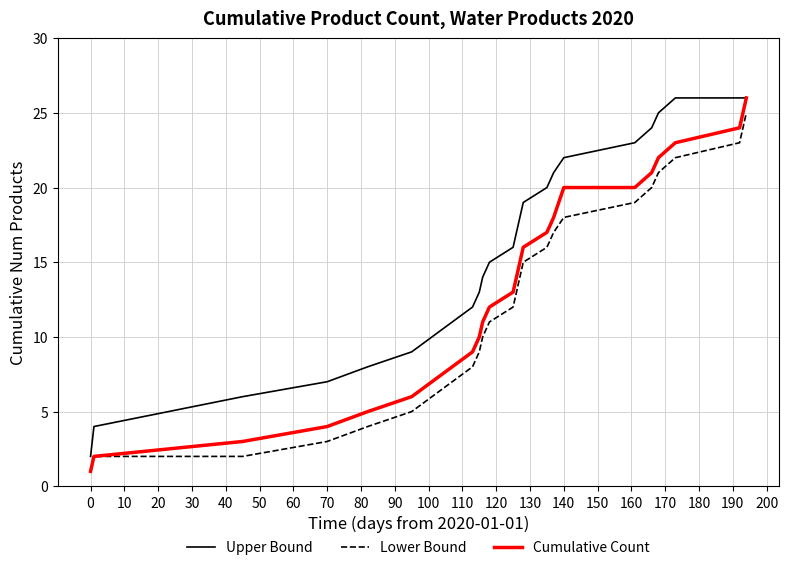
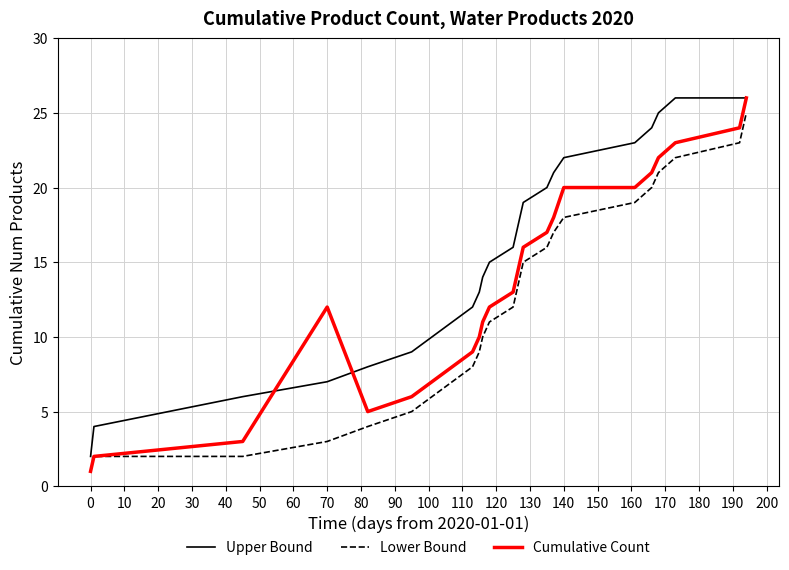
Cumulative Count, 70: 4 -> 12
